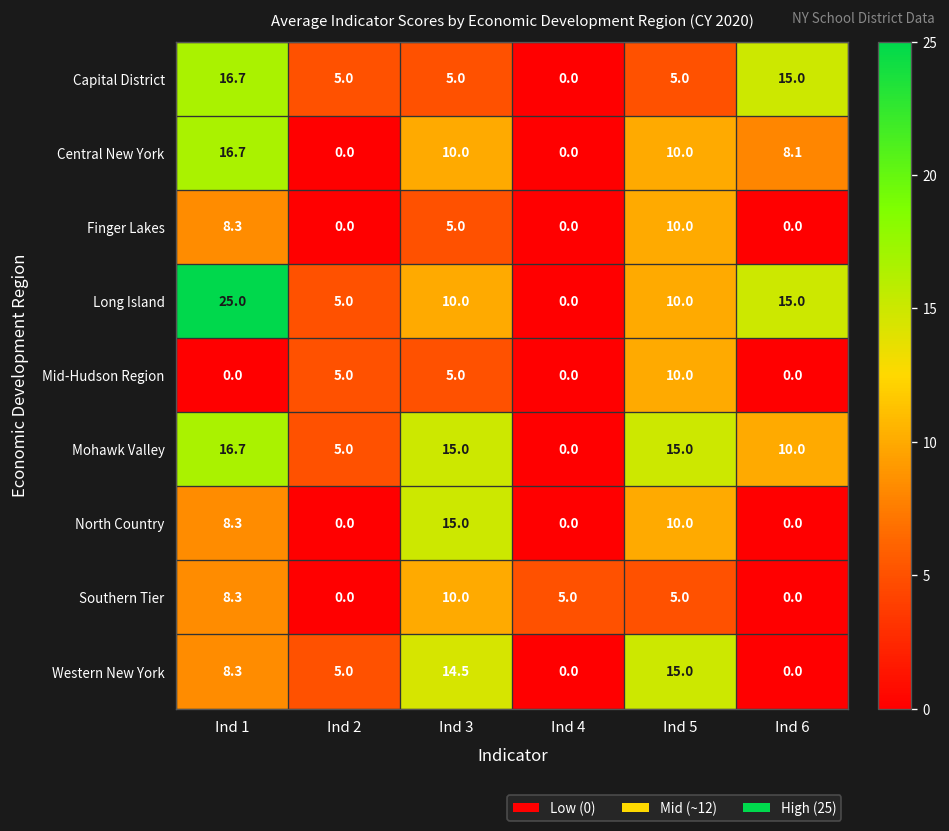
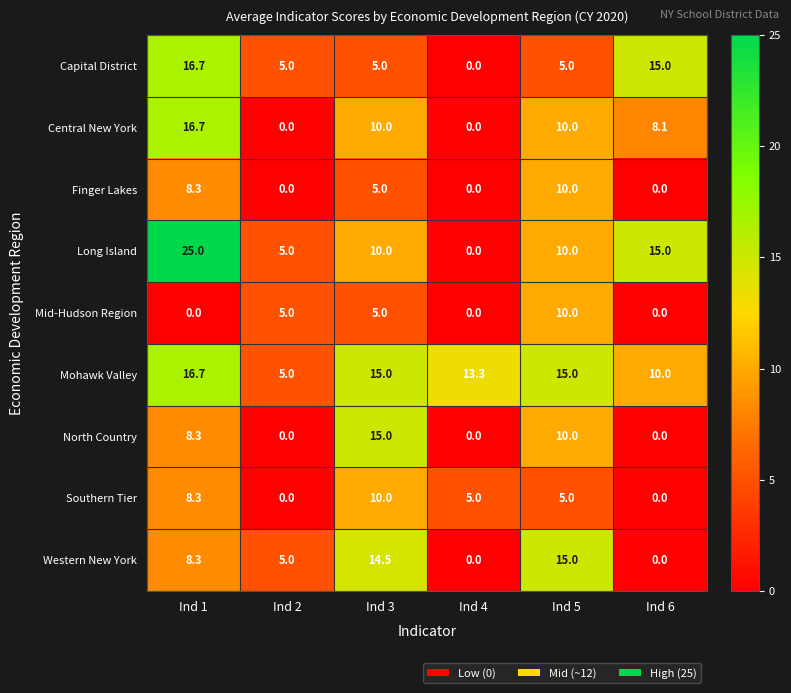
Mohawk Valley, Ind 4: 0.0 -> 13.3
